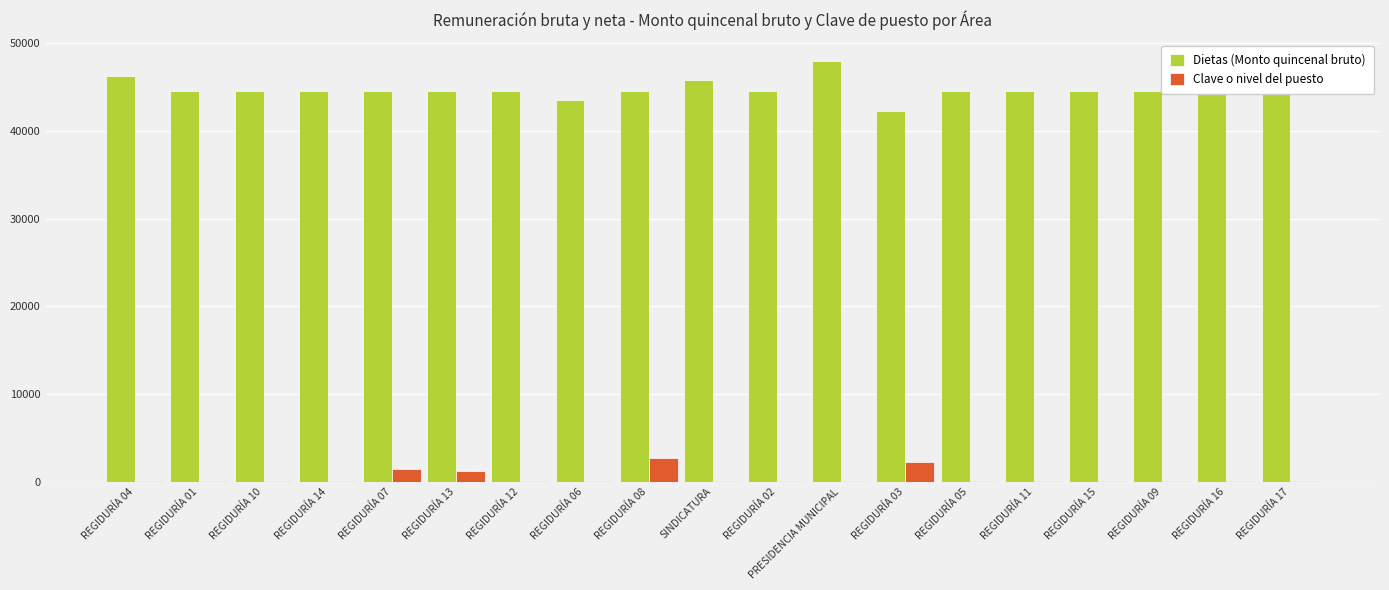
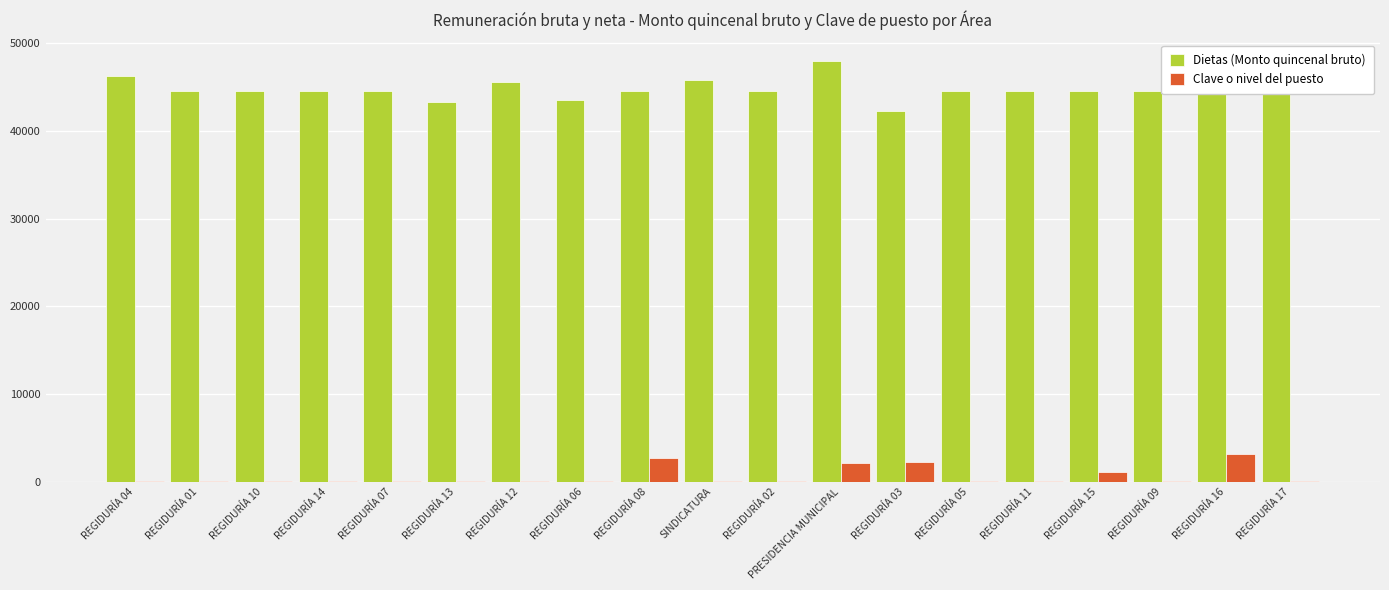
Clave o nivel del puesto, REGIDURÍA 07: 1000 -> 0
Dietas (Monto quincenal bruto), REGIDURÍA 13: 45000 -> 43000
Clave o nivel del puesto, REGIDURÍA 13: 1000 -> 0
Dietas (Monto quincenal bruto), REGIDURÍA 12: 45000 -> 46000
Clave o nivel del puesto, PRESIDENCIA MUNICIPAL: 0 -> 2000
Clave o nivel del puesto, REGIDURÍA 15: 0 -> 1000
Clave o nivel del puesto, REGIDURÍA 16: 0 -> 3000
